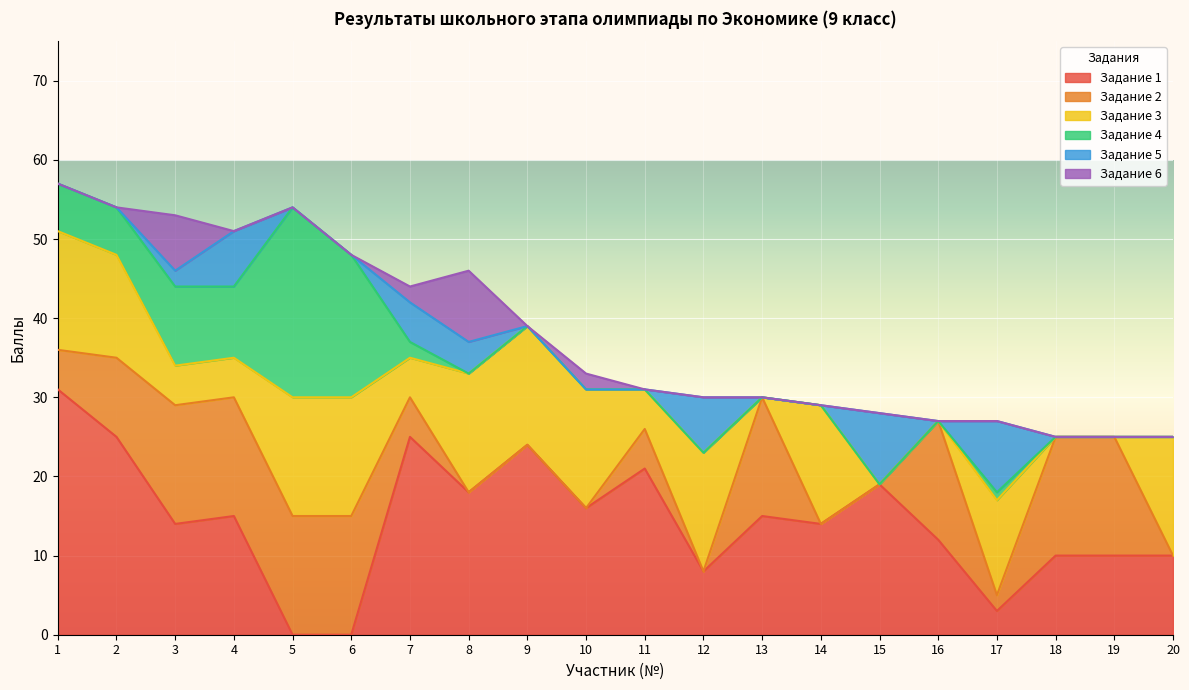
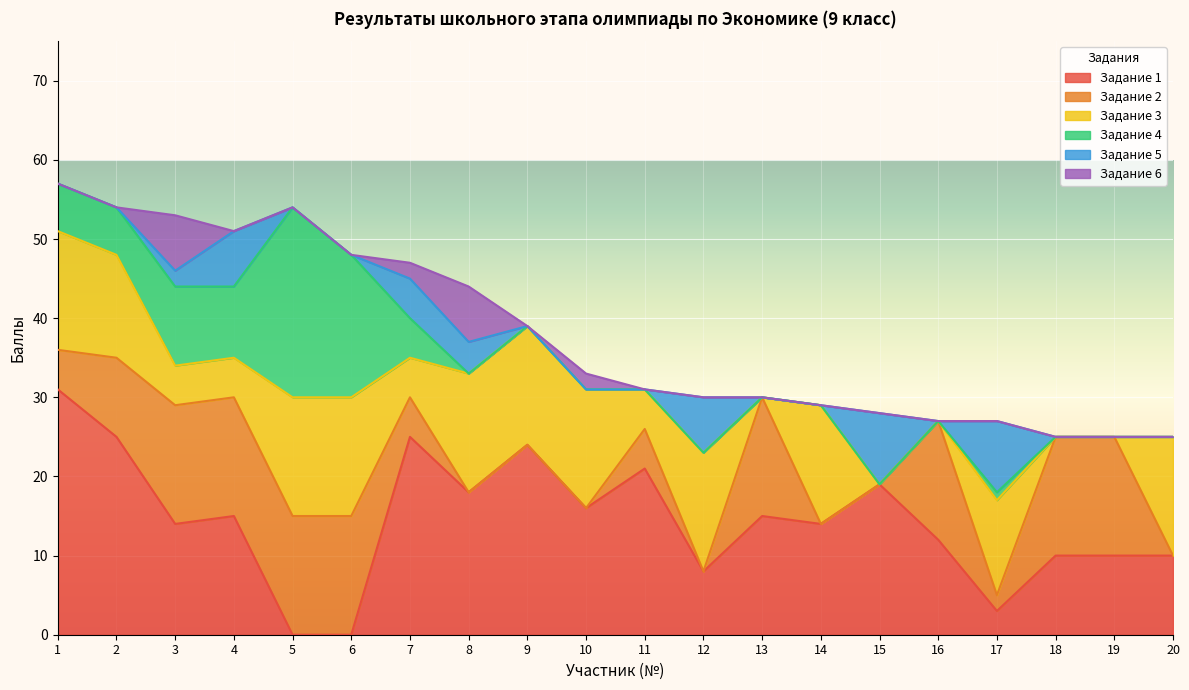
Задание 4, 7: 2 -> 5
Задание 6, 8: 9 -> 7
